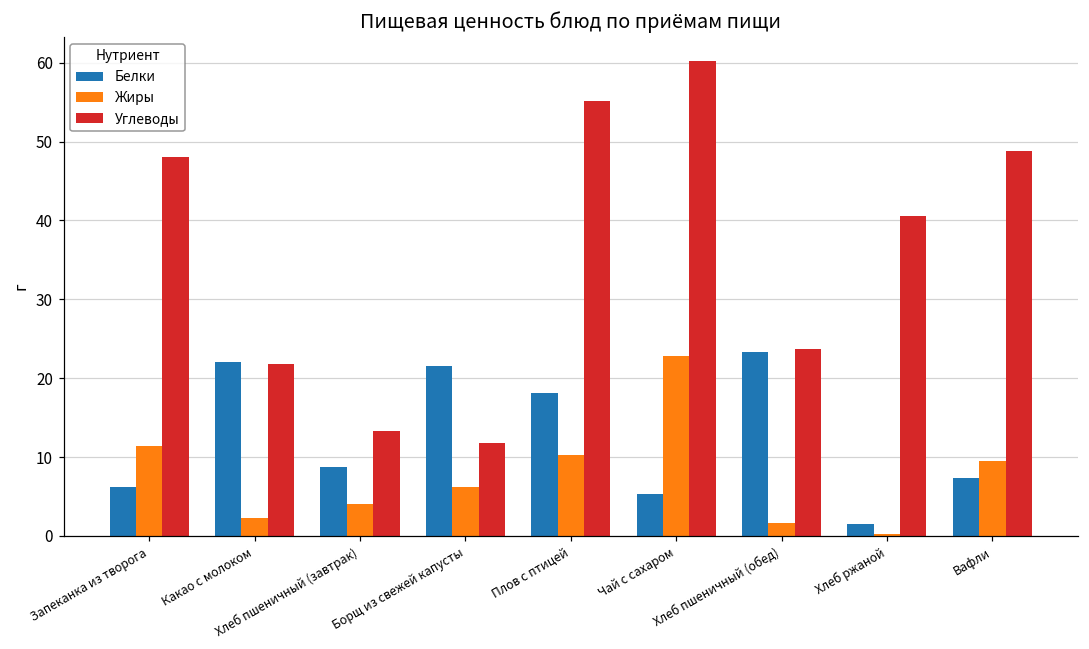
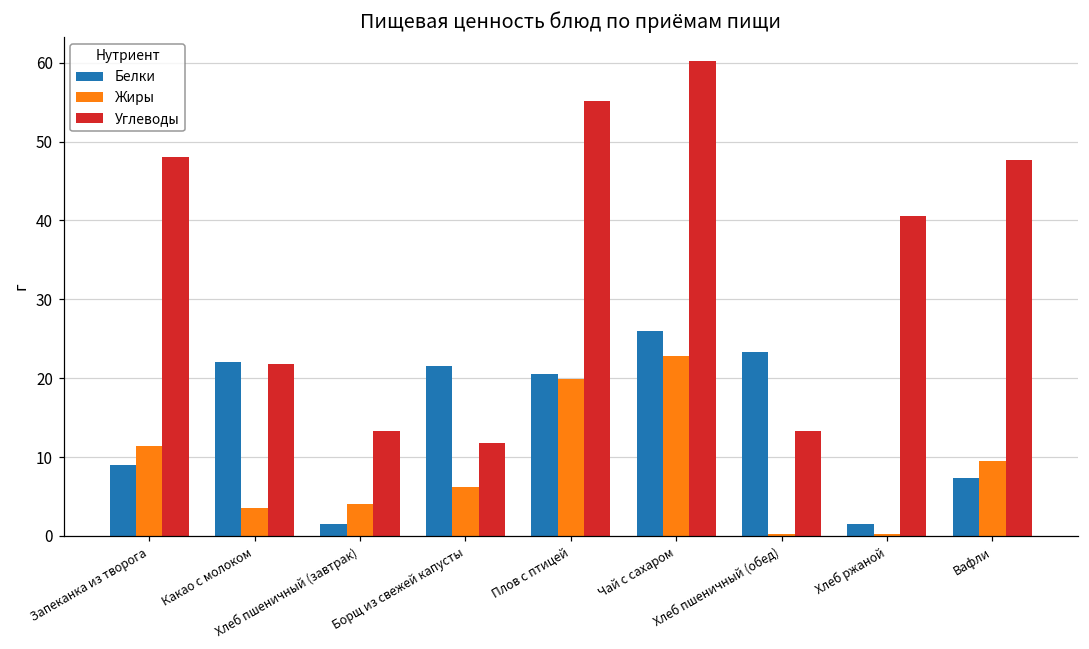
Белки, Запеканка из творога: 6 -> 9
Жиры, Какао с молоком: 2 -> 4
Белки, Хлеб пшеничный (завтрак): 9 -> 1
Белки, Плов с птицей: 18 -> 21
Жиры, Плов с птицей: 10 -> 20
Белки, Чай с сахаром: 5 -> 26
Жиры, Хлеб пшеничный (обед): 2 -> 0
Углеводы, Хлеб пшеничный (обед): 24 -> 13
Углеводы, Вафли: 49 -> 48
